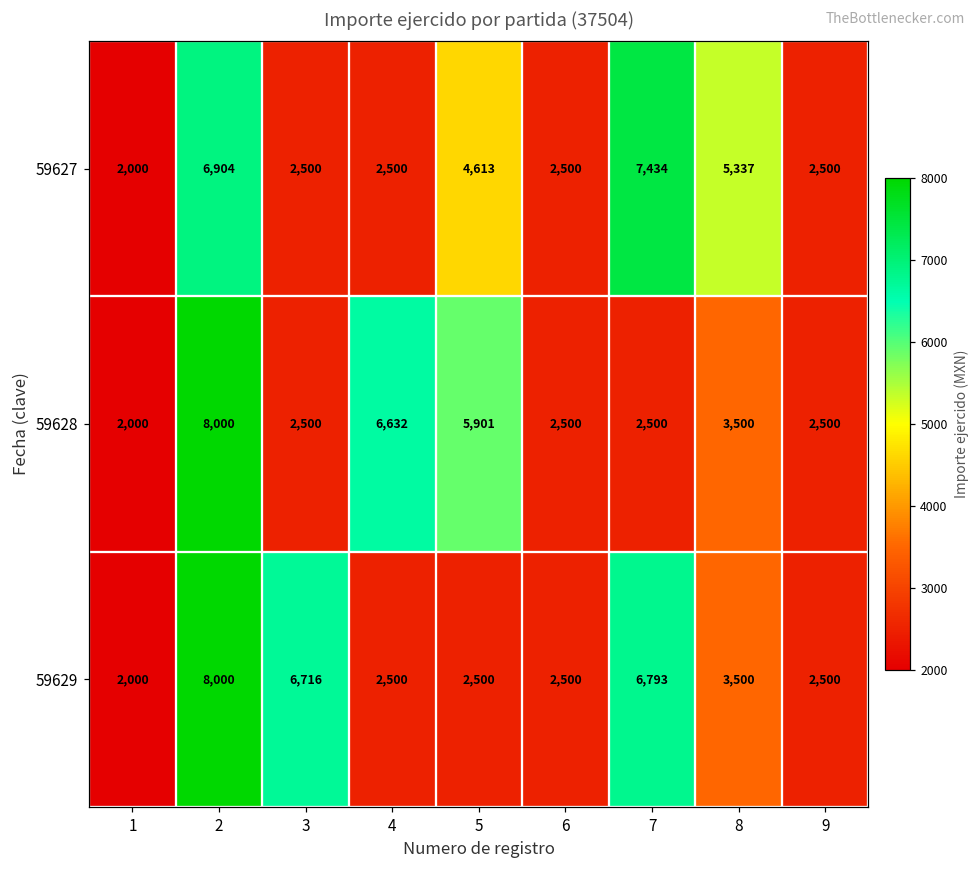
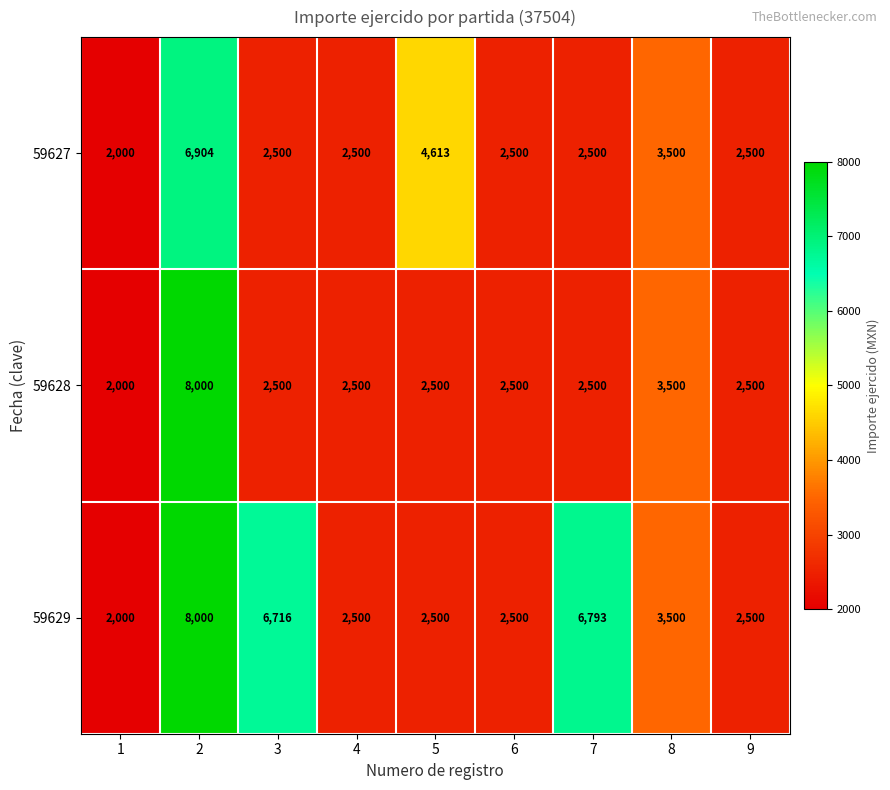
59627, 7: 7,434 -> 2,500
59627, 8: 5,337 -> 3,500
59628, 4: 6,632 -> 2,500
59628, 5: 5,901 -> 2,500
